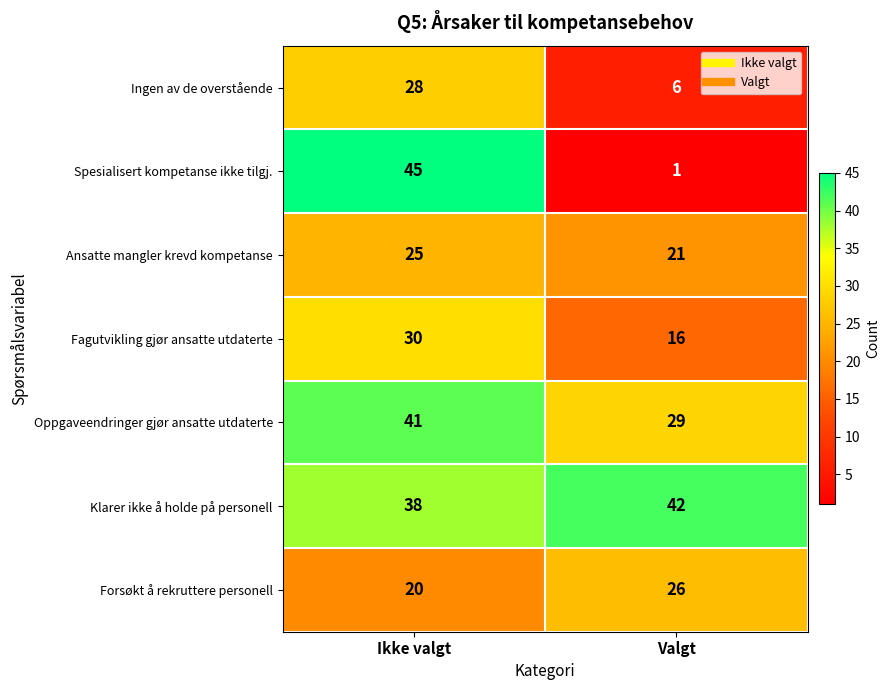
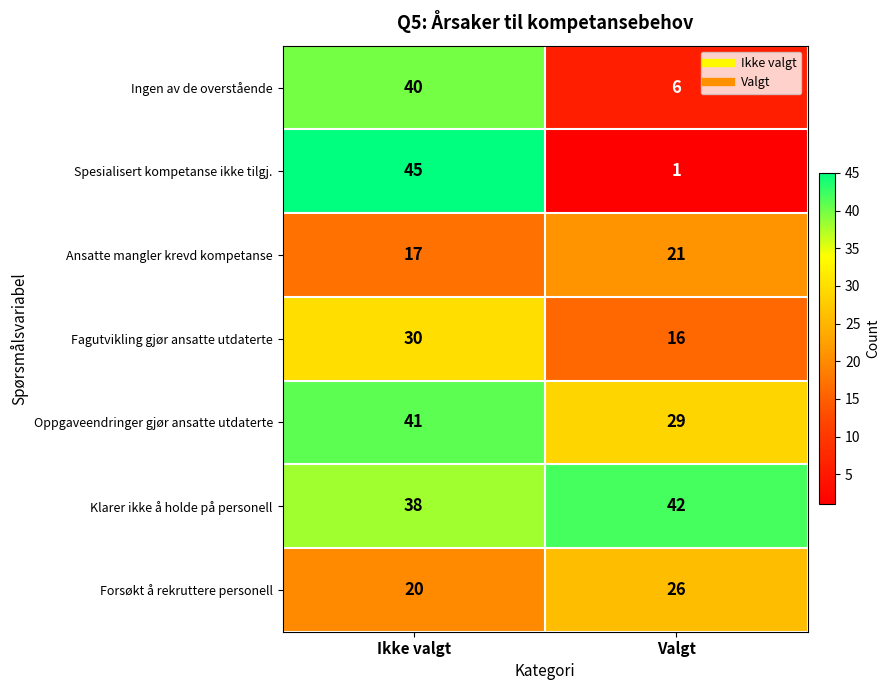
Ingen av de overstående, Ikke valgt: 28 -> 40
Ansatte mangler krevd kompetanse, Ikke valgt: 25 -> 17
